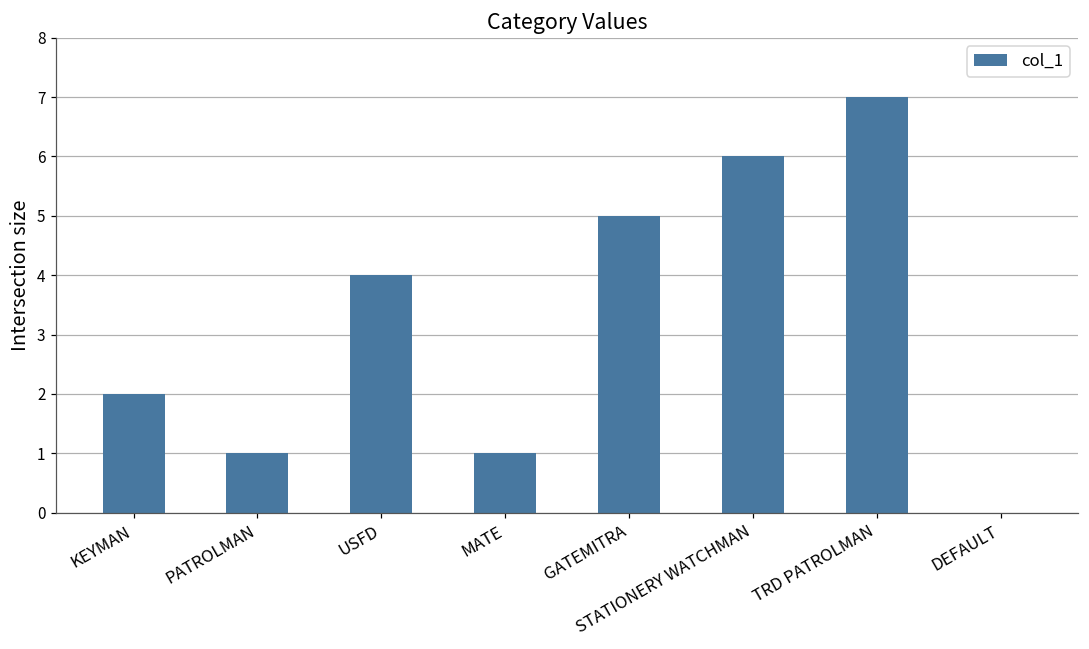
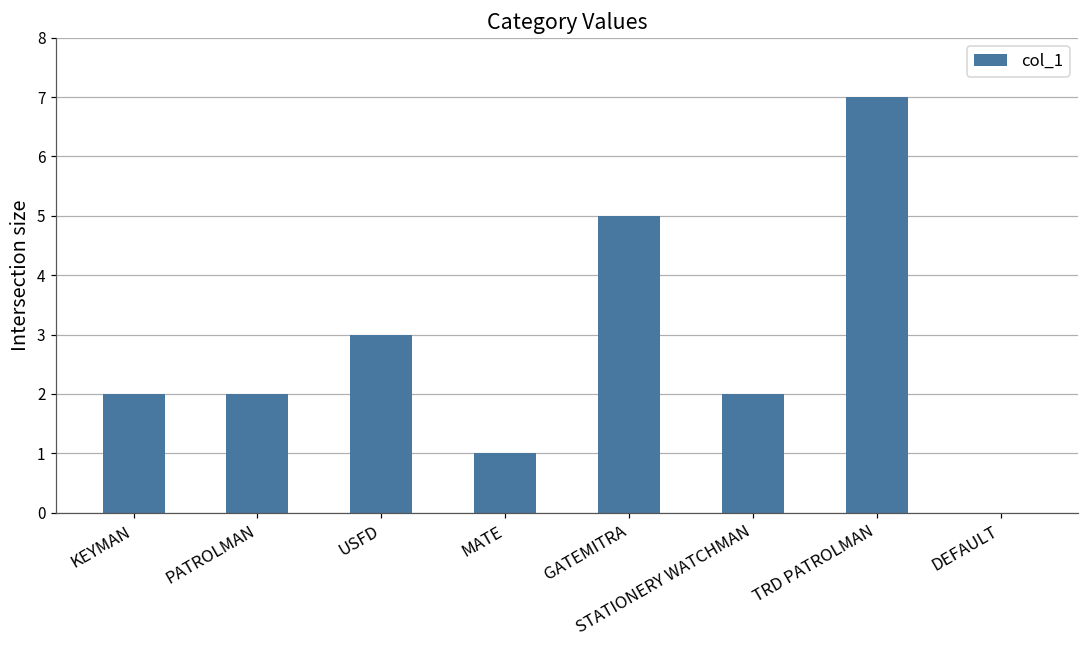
PATROLMAN: 1 -> 2
USFD: 4 -> 3
STATIONERY WATCHMAN: 6 -> 2
